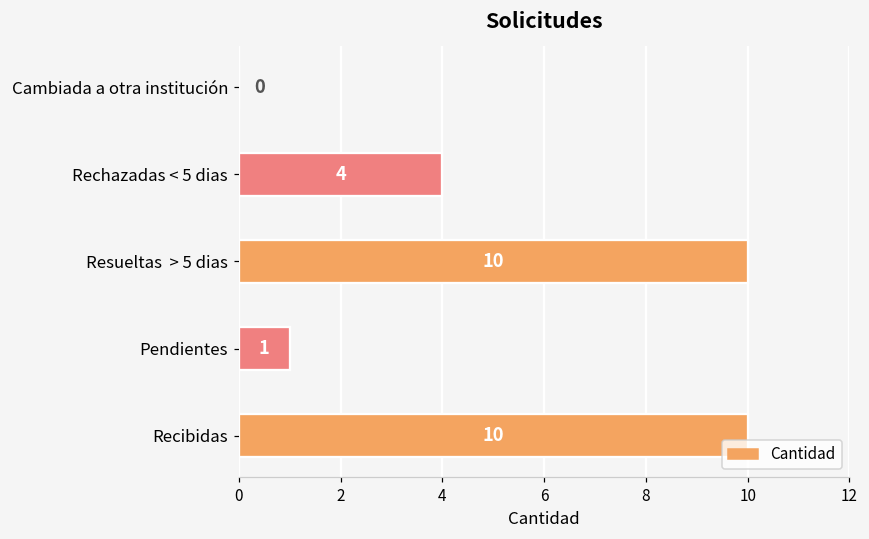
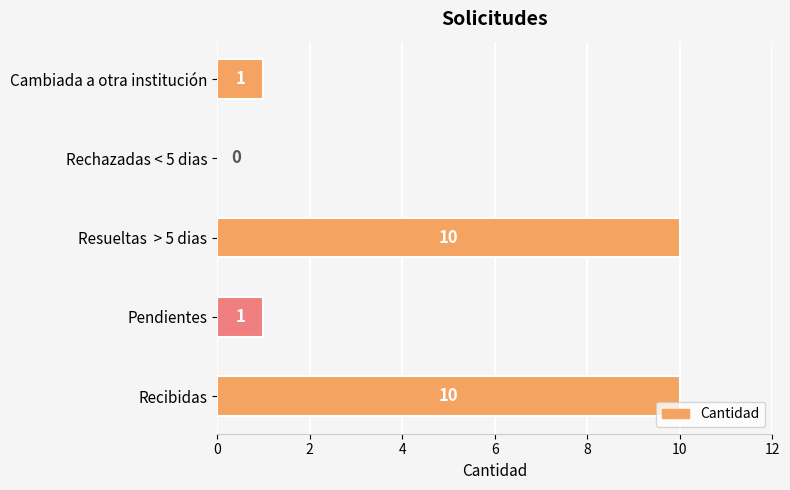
Cambiada a otra institución: 0 -> 1
Rechazadas < 5 dias: 4 -> 0
